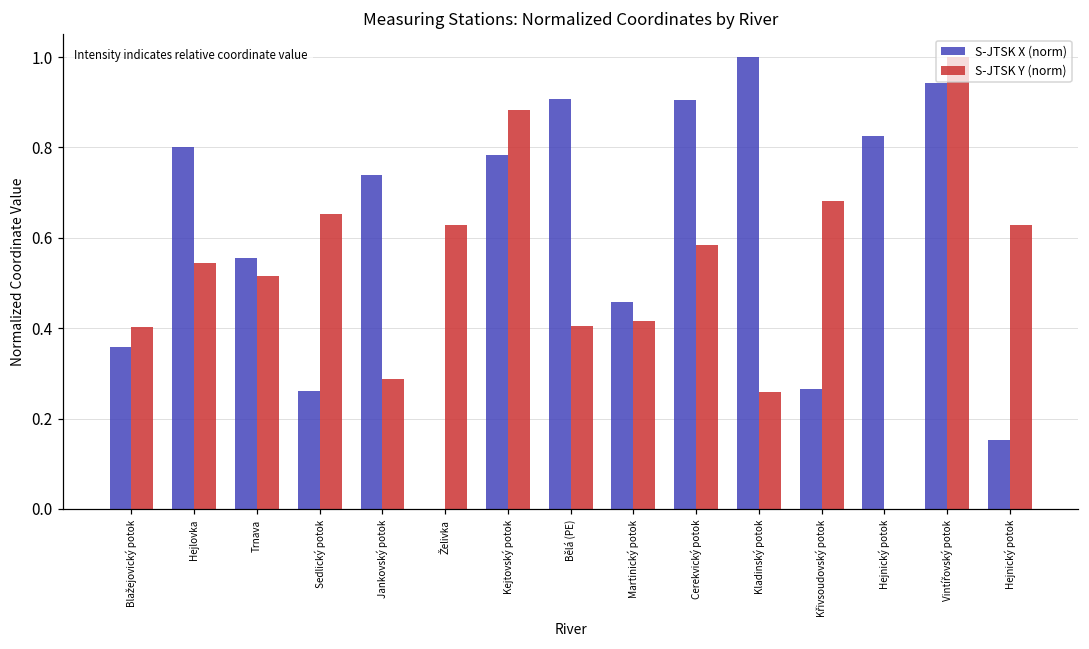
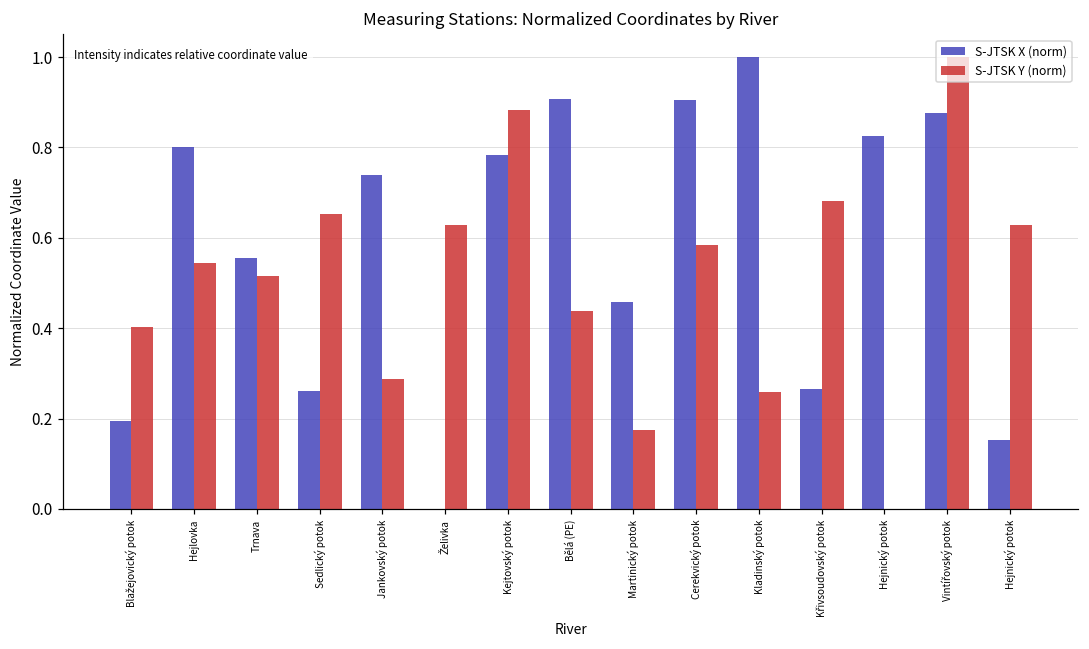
S-JTSK X (norm), Blažejovický potok: 0.36 -> 0.19
S-JTSK Y (norm), Bělá (PE): 0.41 -> 0.44
S-JTSK Y (norm), Martinický potok: 0.41 -> 0.18
S-JTSK X (norm), Vintířovský potok: 0.94 -> 0.88
